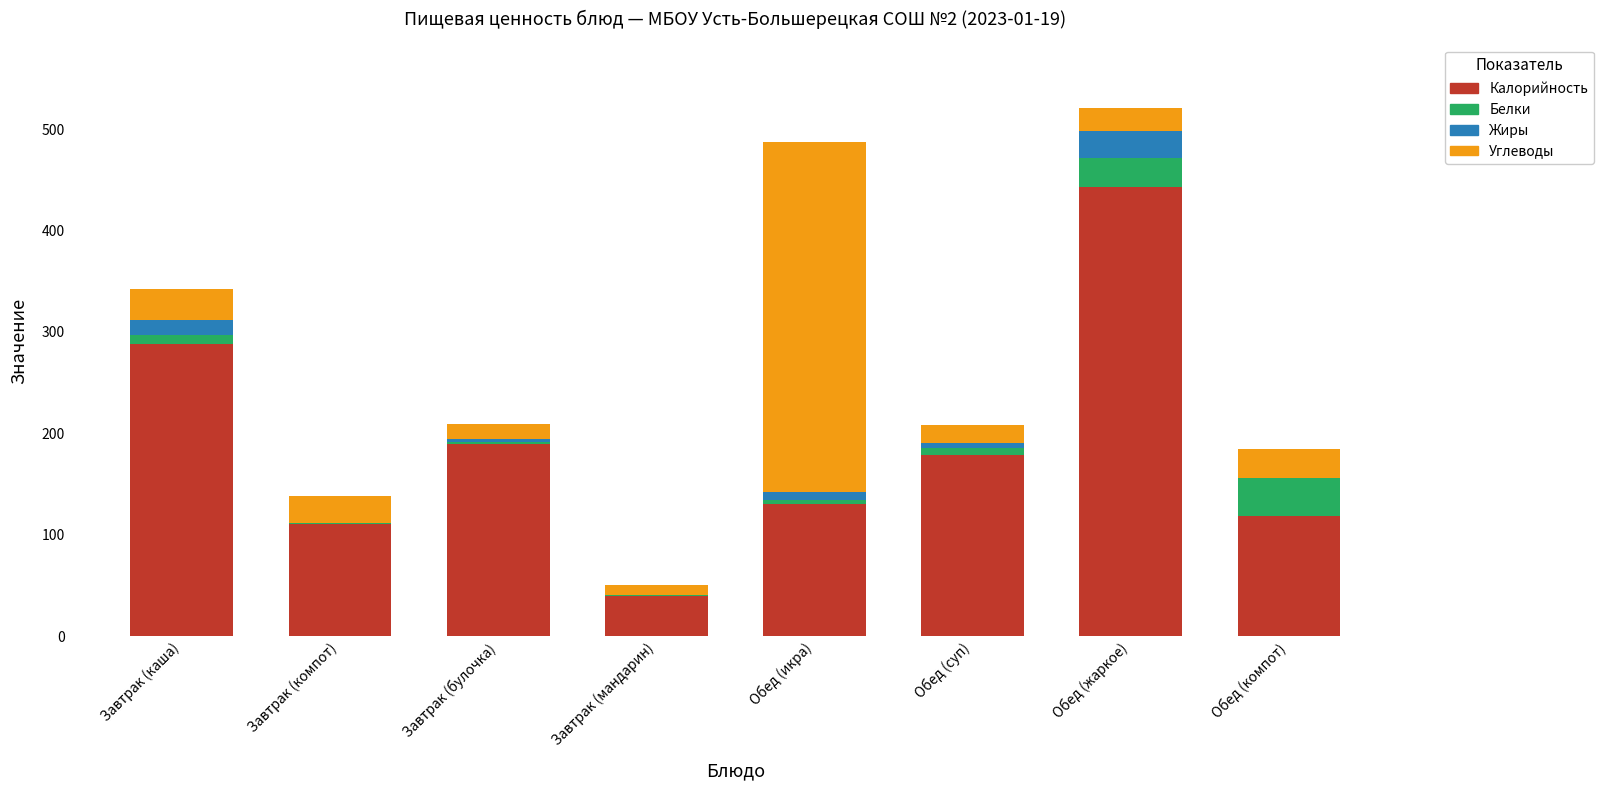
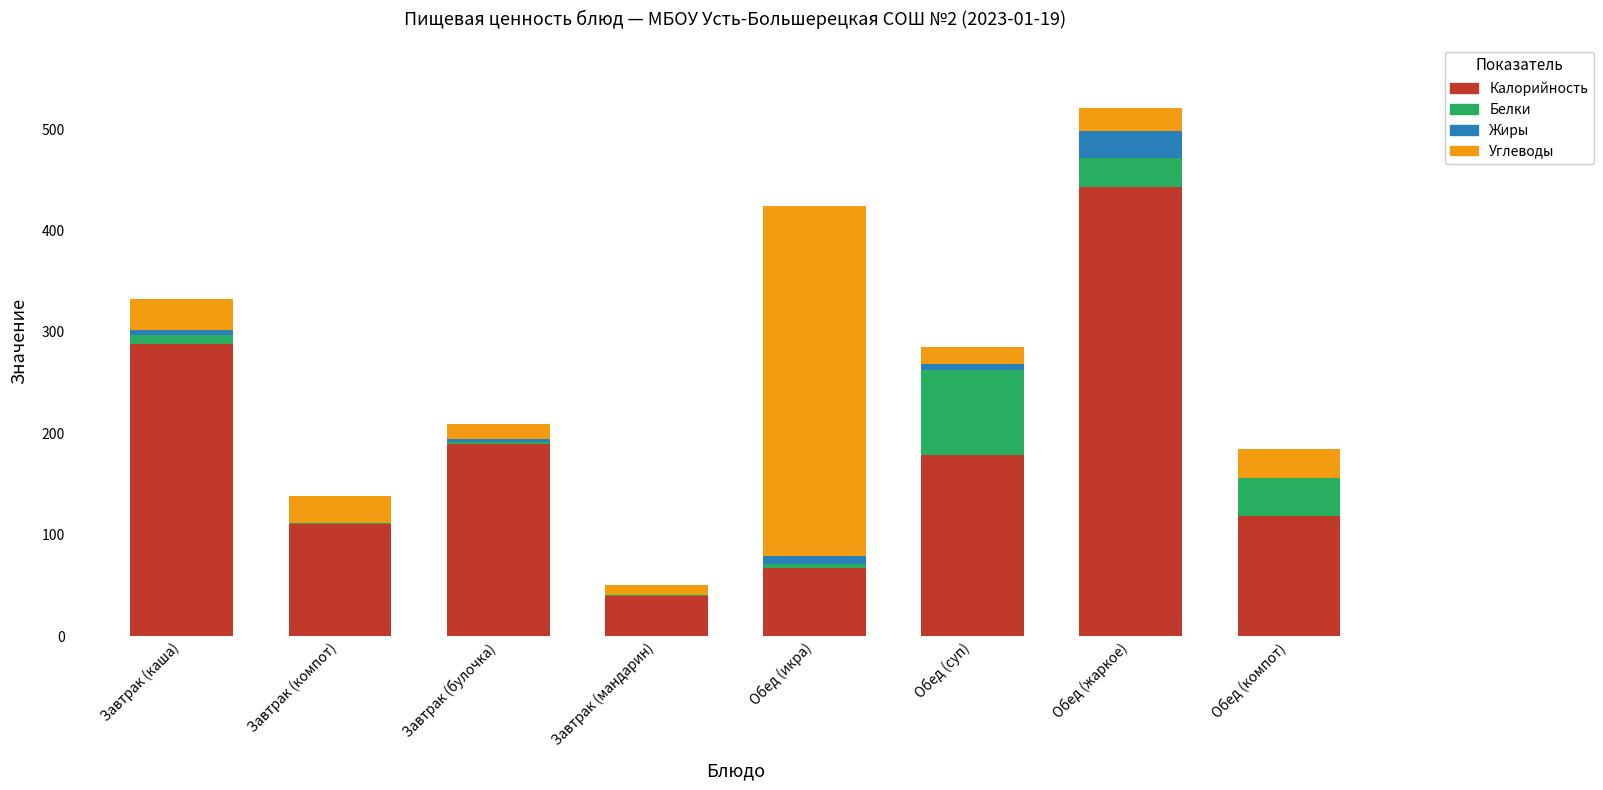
Жиры, Завтрак (каша): 15 -> 5
Калорийность, Обед (икра): 130 -> 67
Белки, Обед (суп): 7 -> 84
